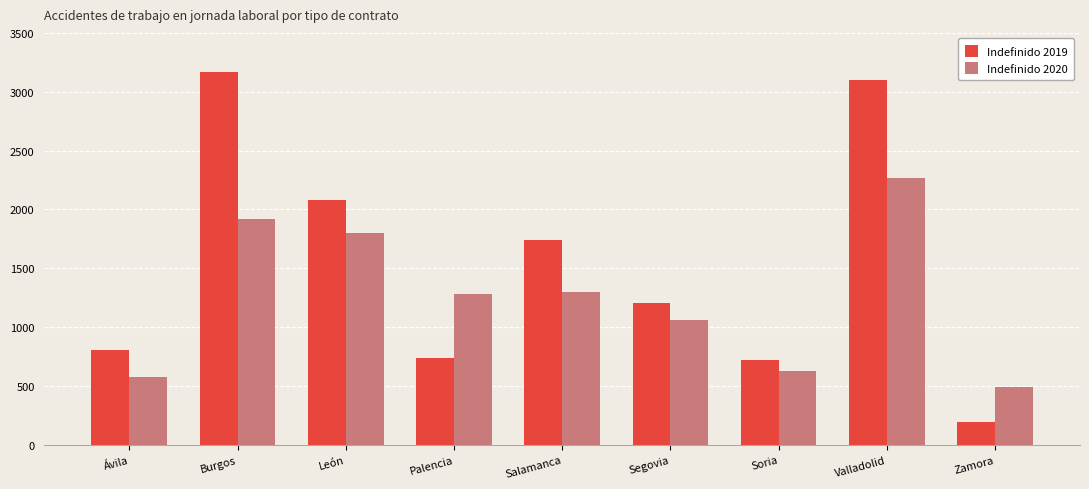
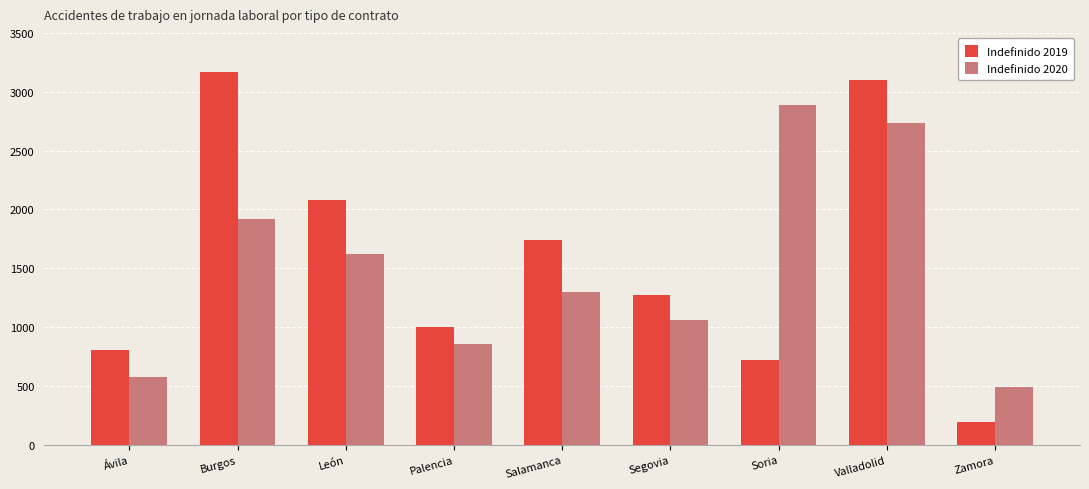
Indefinido 2020, León: 1800 -> 1620
Indefinido 2019, Palencia: 740 -> 1000
Indefinido 2020, Palencia: 1280 -> 850
Indefinido 2019, Segovia: 1200 -> 1270
Indefinido 2020, Soria: 630 -> 2890
Indefinido 2020, Valladolid: 2260 -> 2740
